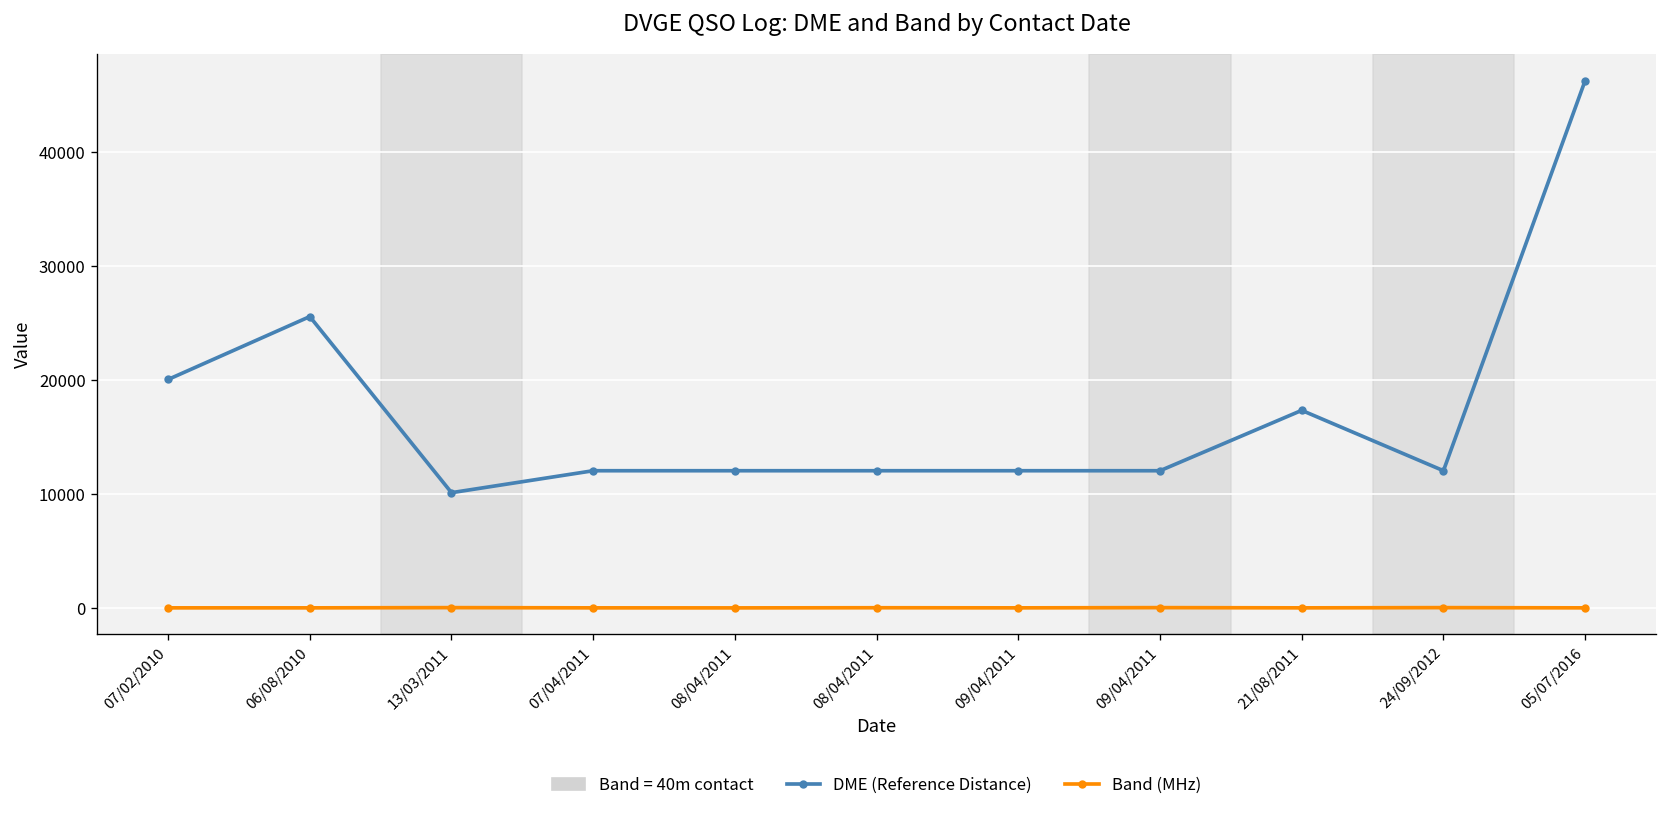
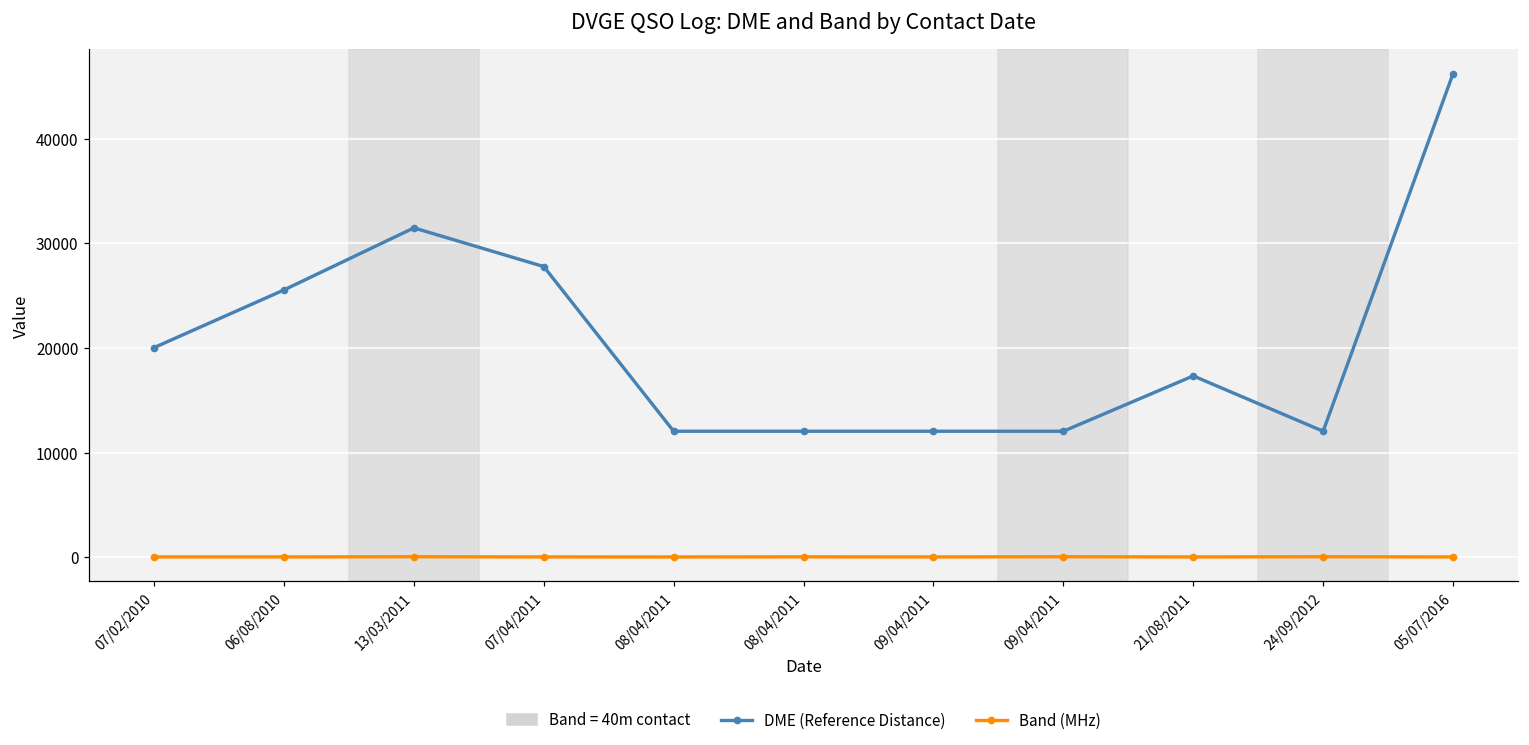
DME (Reference Distance), 13/03/2011: 10000 -> 31000
DME (Reference Distance), 07/04/2011: 12000 -> 28000
